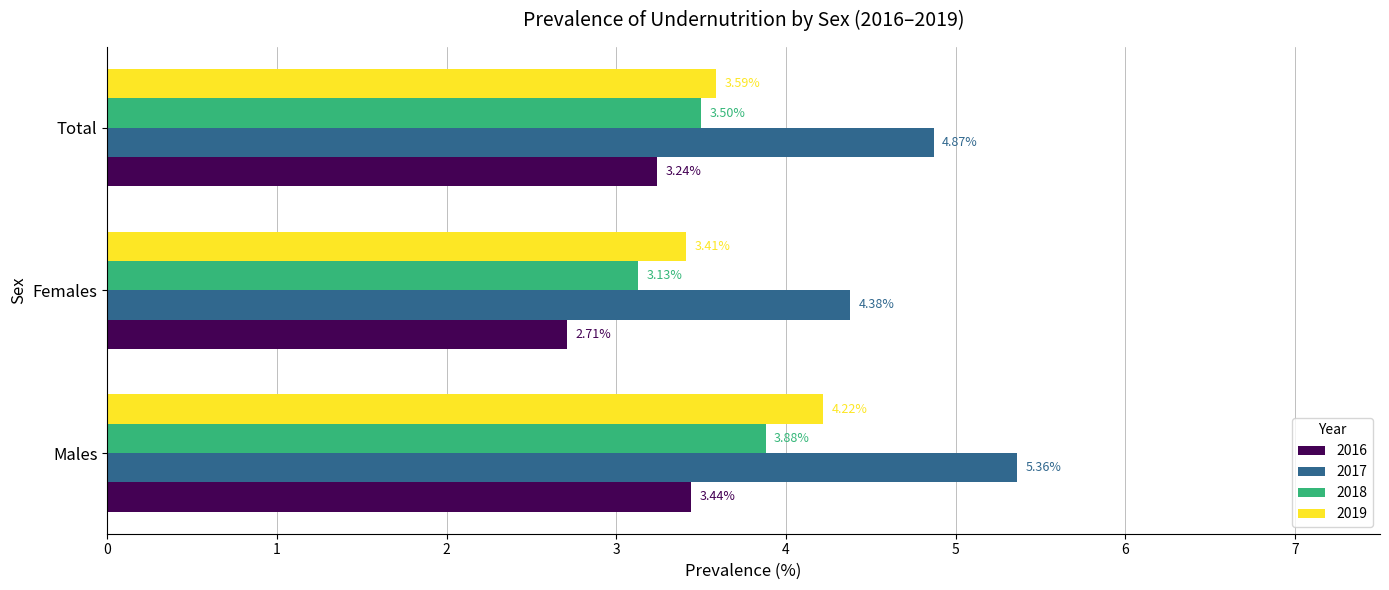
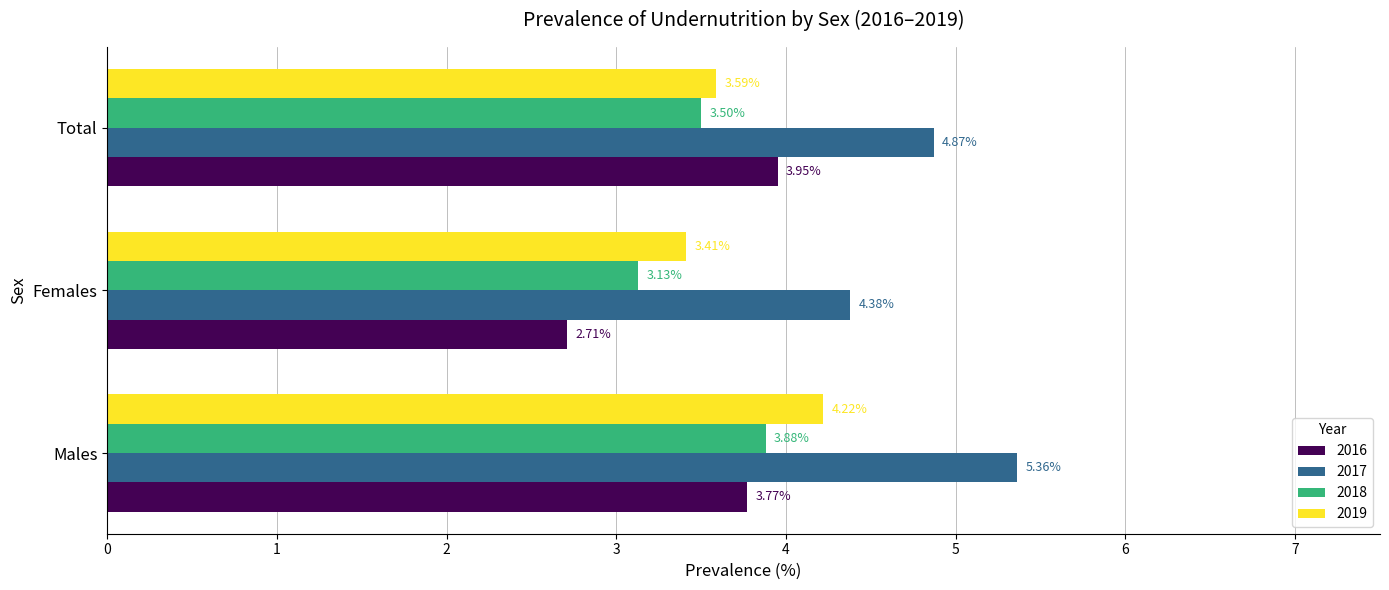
2016, Total: 3.24% -> 3.95%
2016, Males: 3.44% -> 3.77%
